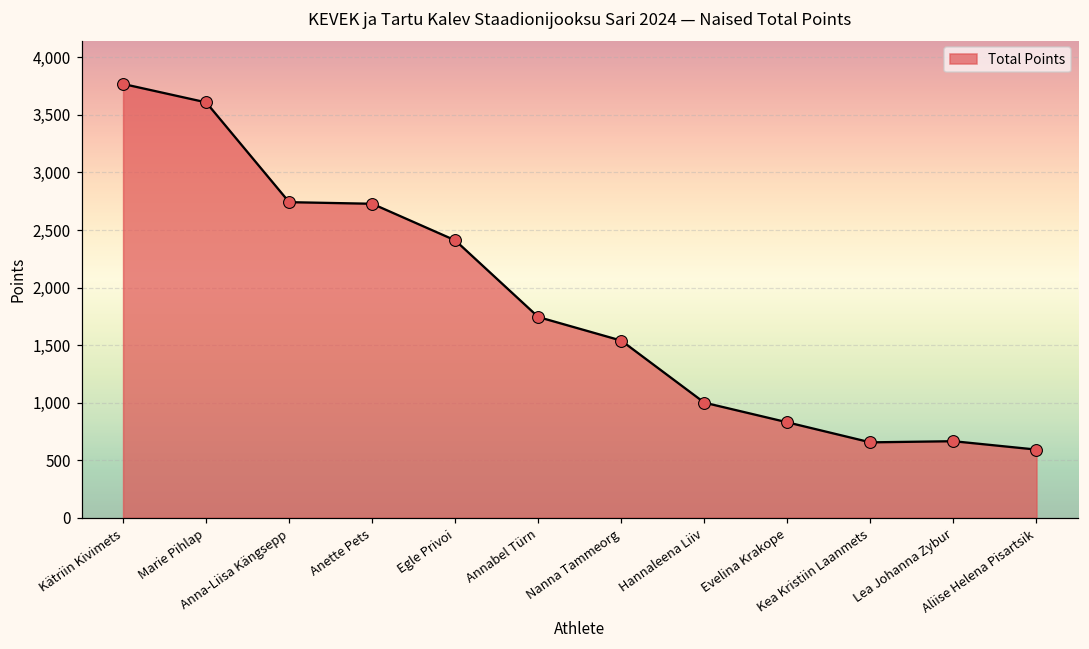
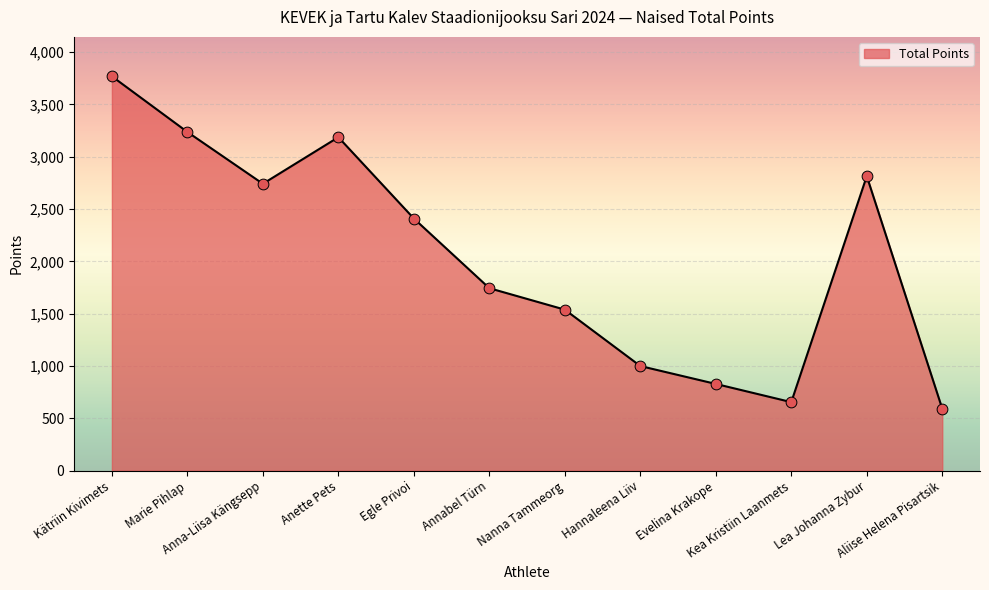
Marie Pihlap: 3,610 -> 3,240
Anette Pets: 2,730 -> 3,190
Lea Johanna Zybur: 670 -> 2,820
